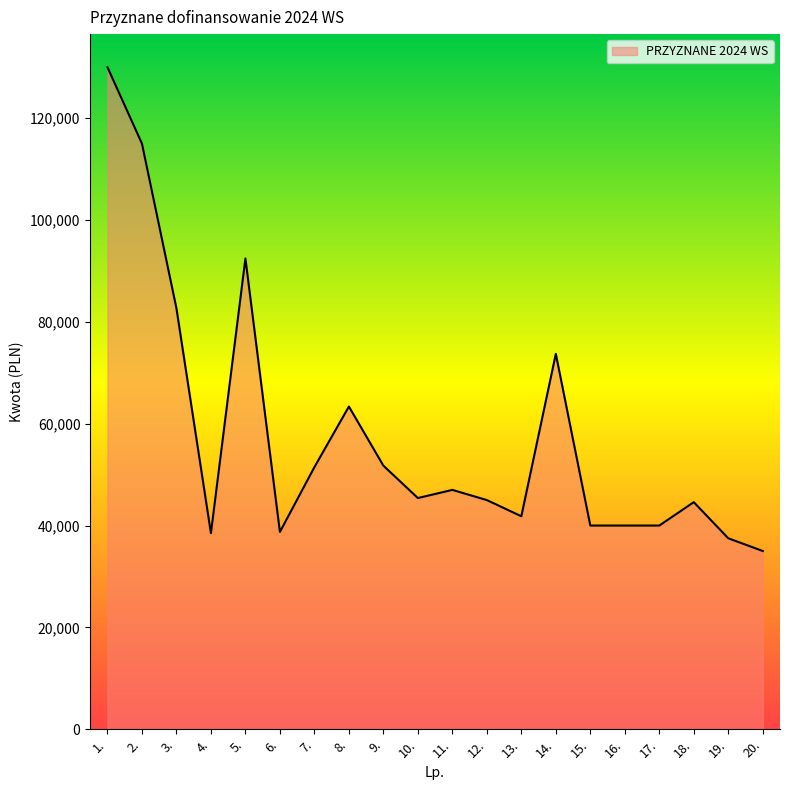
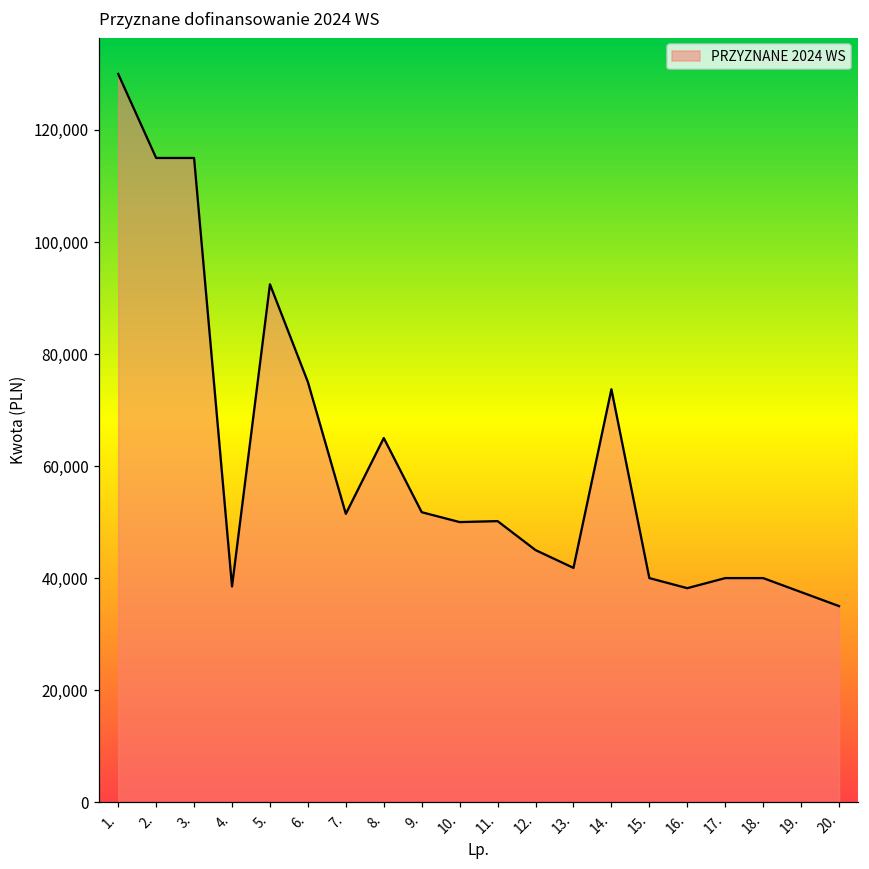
3.: 83,000 -> 115,000
6.: 39,000 -> 75,000
8.: 63,000 -> 65,000
10.: 45,000 -> 50,000
11.: 47,000 -> 50,000
16.: 40,000 -> 38,000
18.: 45,000 -> 40,000
